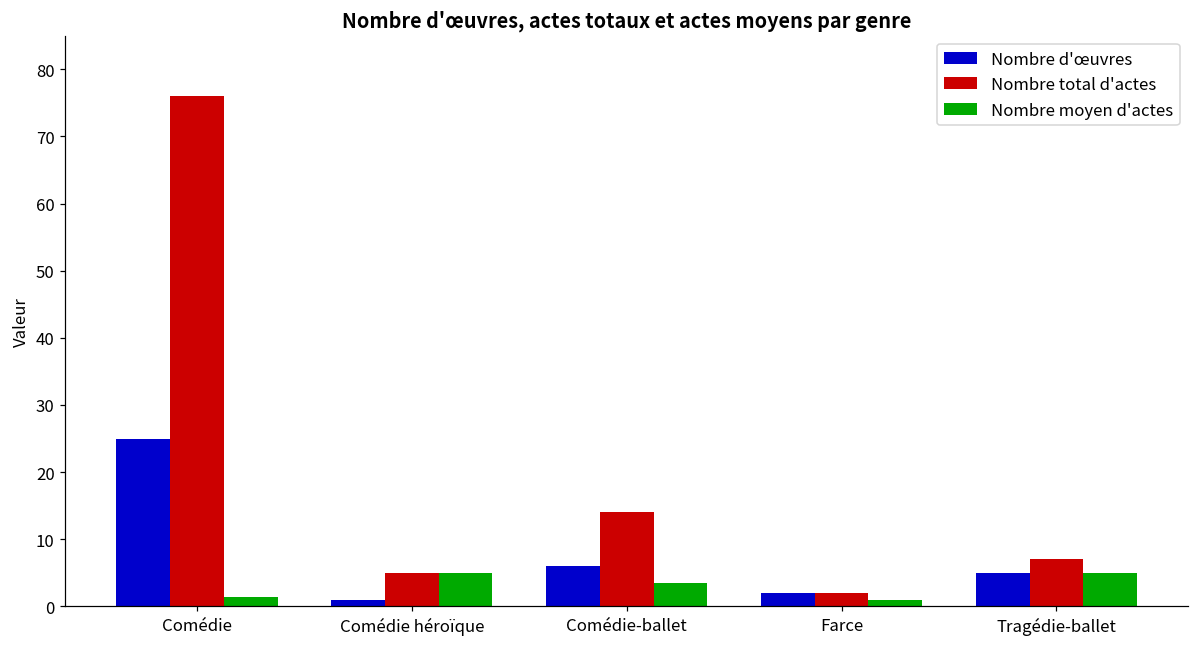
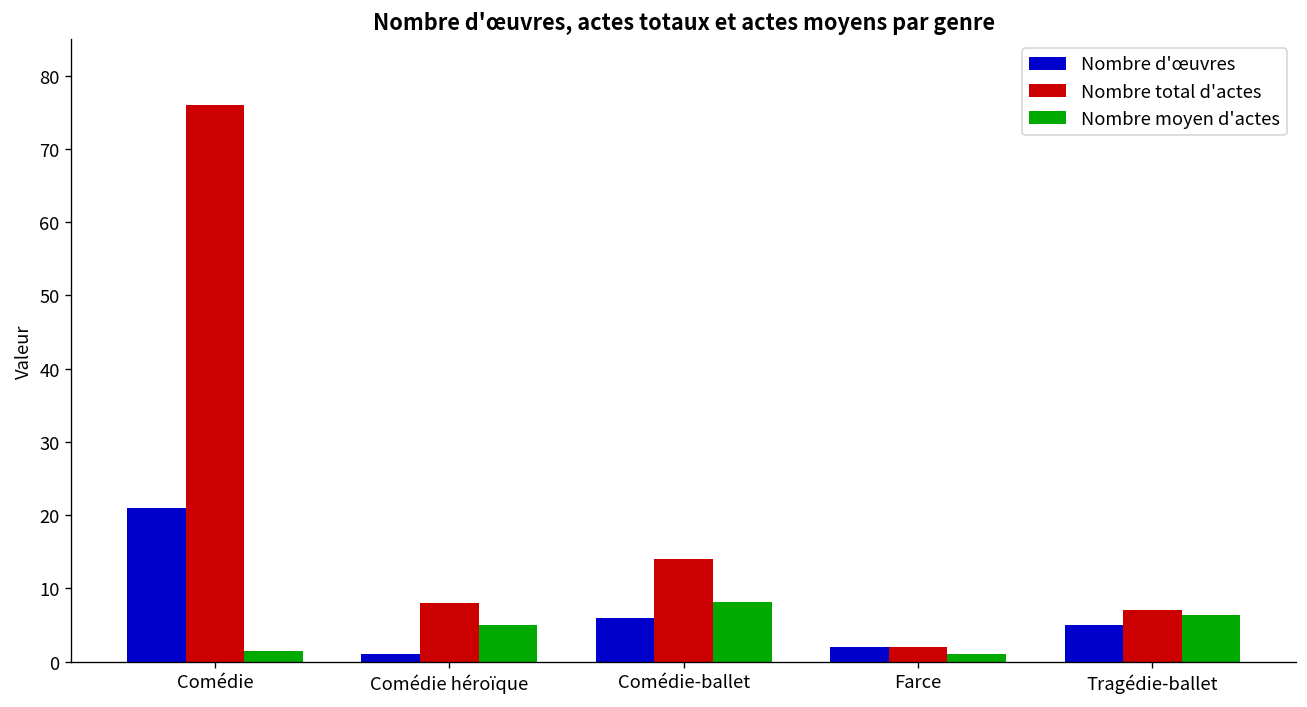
Nombre d'œuvres, Comédie: 25 -> 21
Nombre total d'actes, Comédie héroïque: 5 -> 8
Nombre moyen d'actes, Comédie-ballet: 4 -> 8
Nombre moyen d'actes, Tragédie-ballet: 5 -> 6
